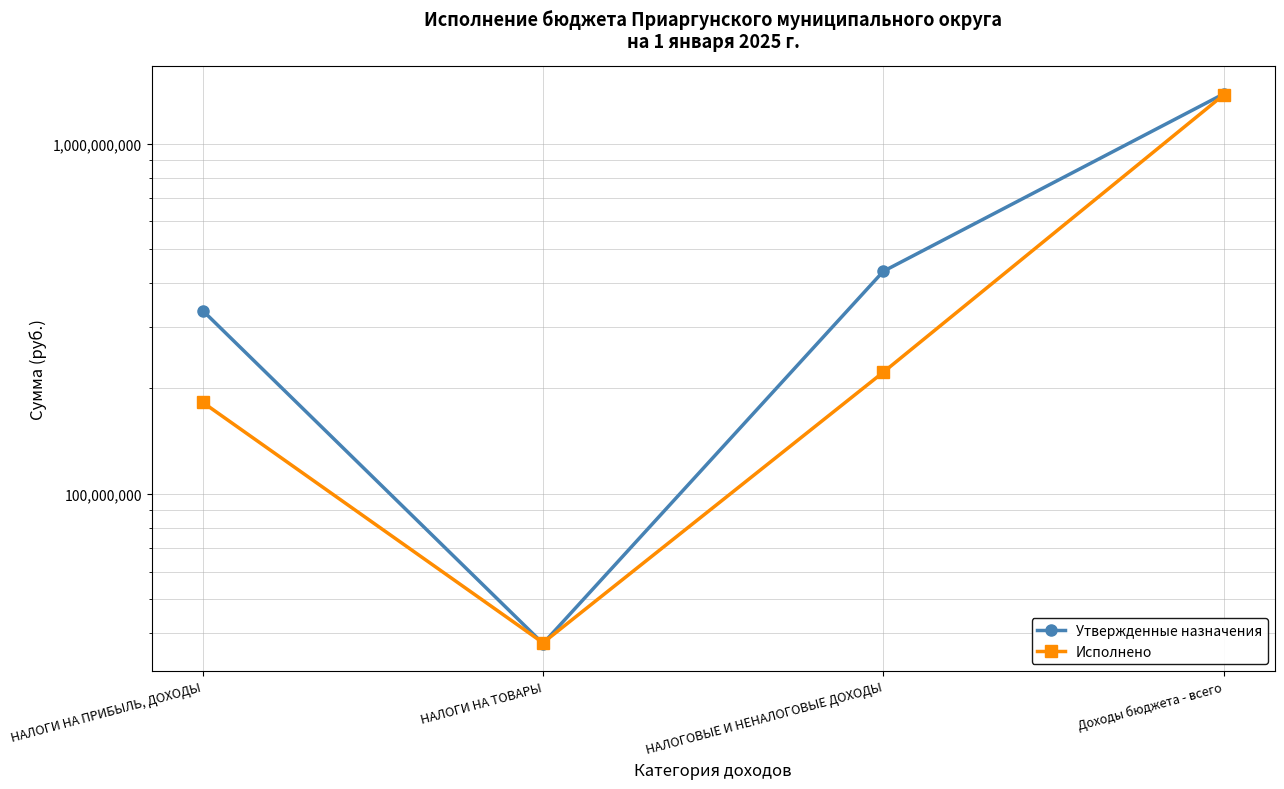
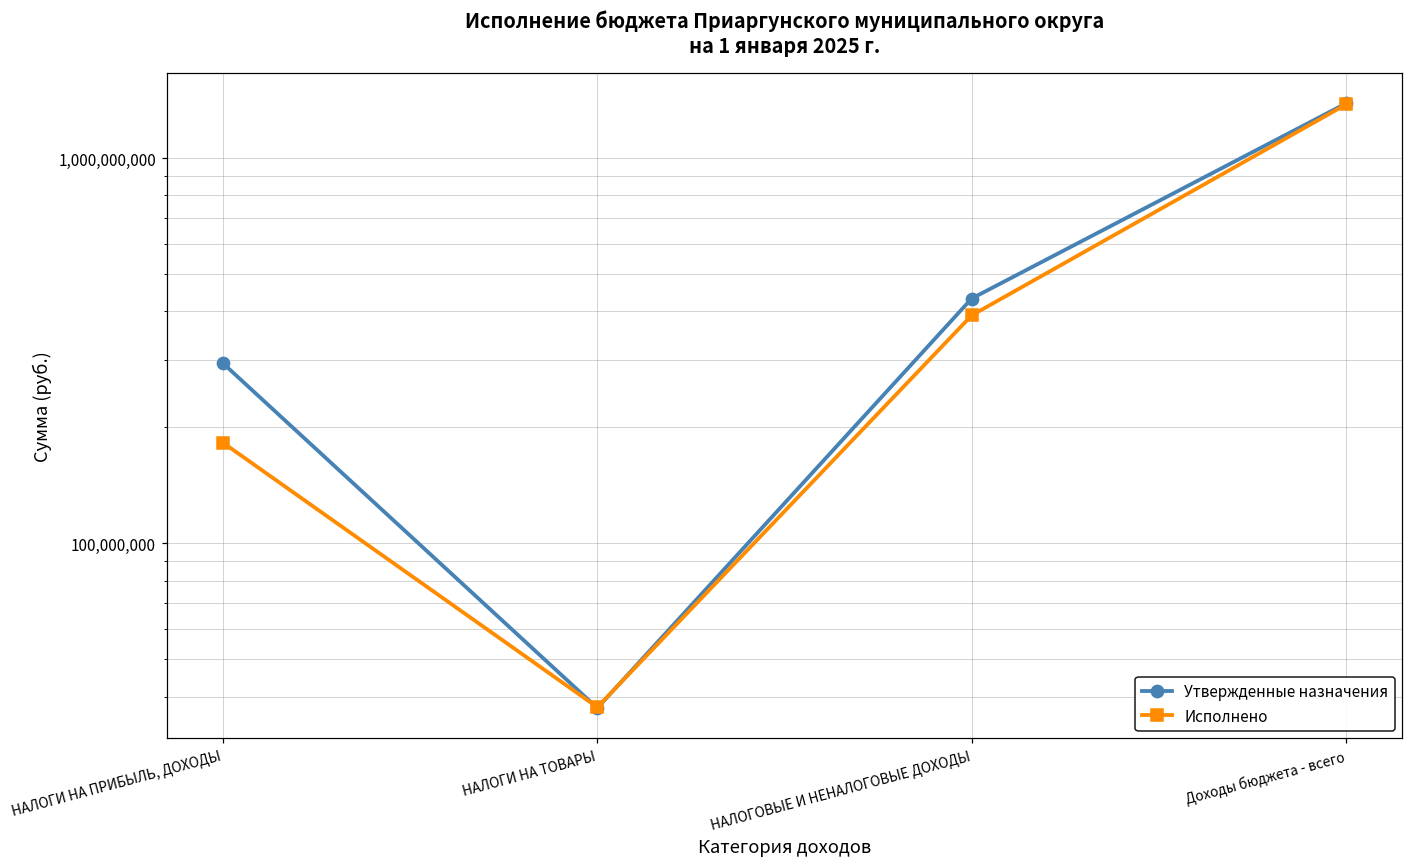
Утвержденные назначения, НАЛОГИ НА ПРИБЫЛЬ, ДОХОДЫ: 330,000,000 -> 290,000,000
Исполнено, НАЛОГОВЫЕ И НЕНАЛОГОВЫЕ ДОХОДЫ: 220,000,000 -> 390,000,000
